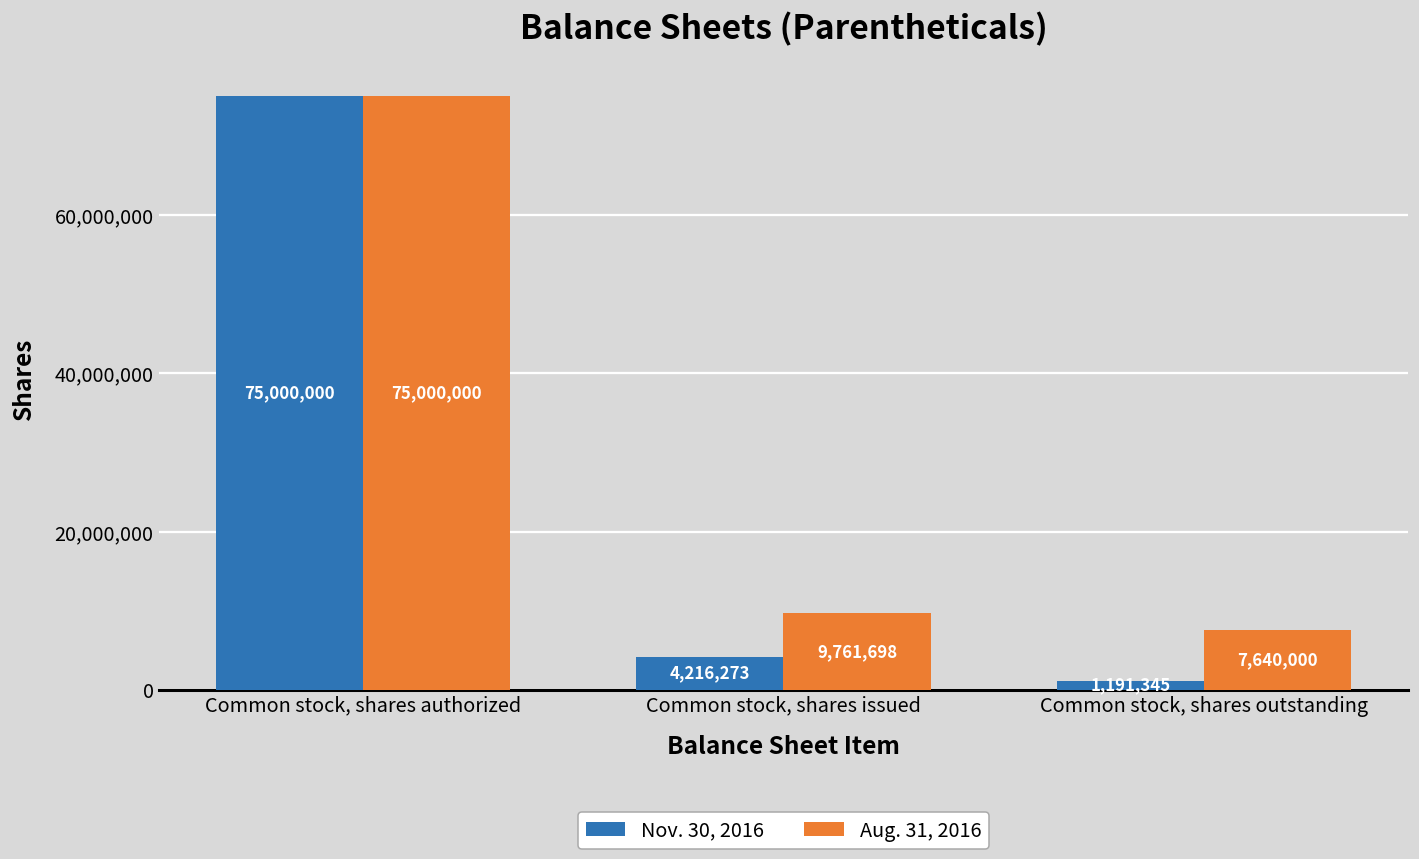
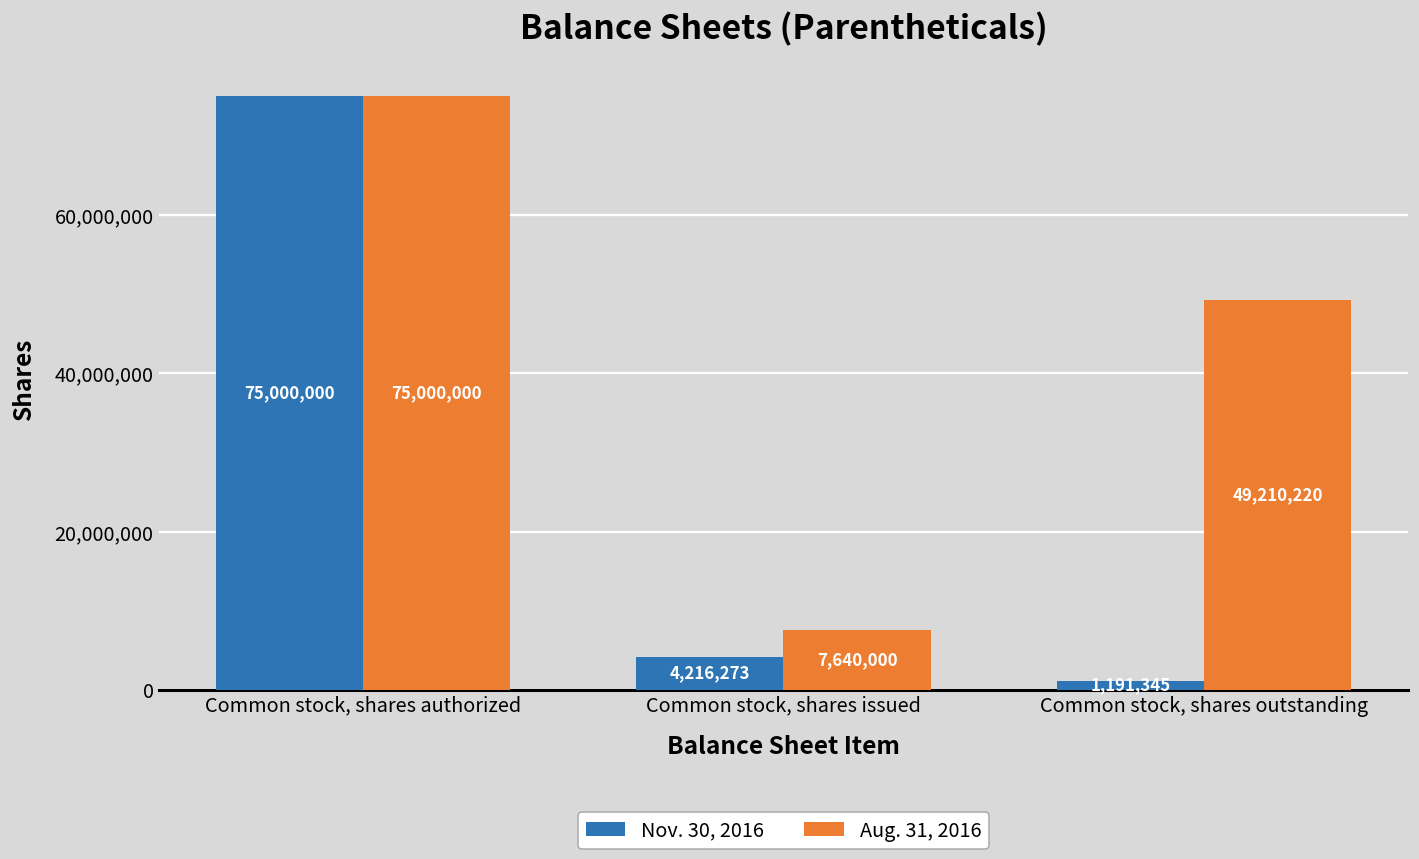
Aug. 31, 2016, Common stock, shares issued: 9,761,698 -> 7,640,000
Aug. 31, 2016, Common stock, shares outstanding: 7,640,000 -> 49,210,220
